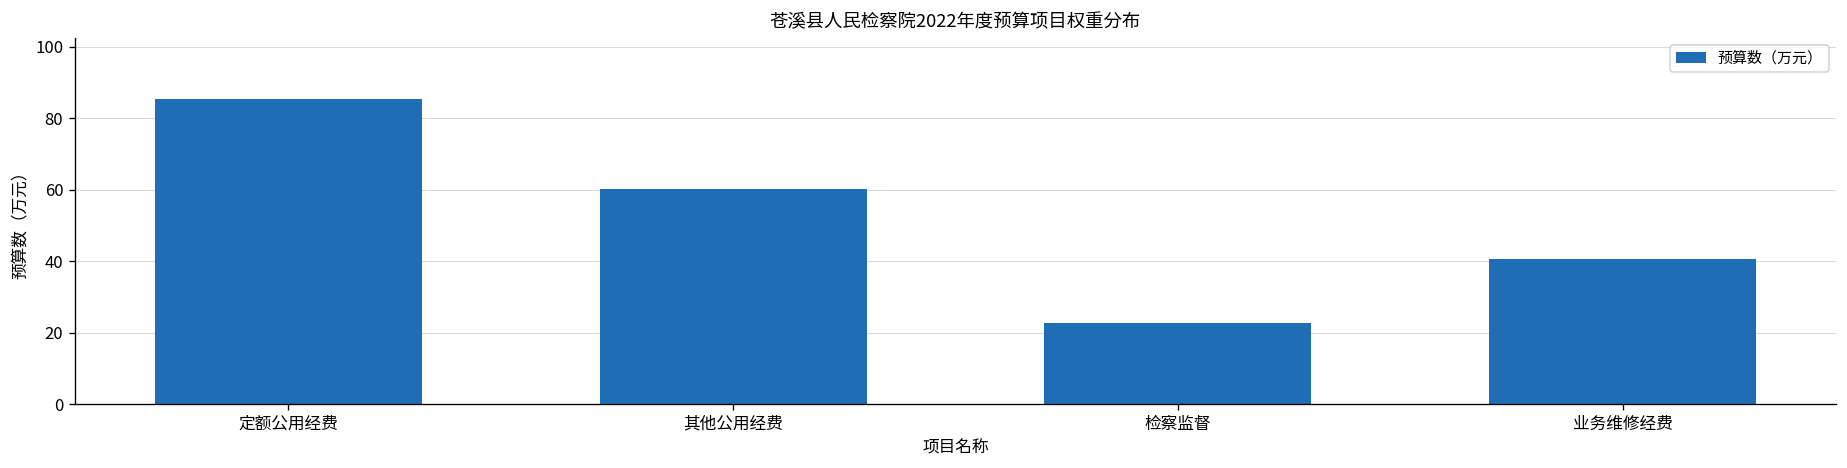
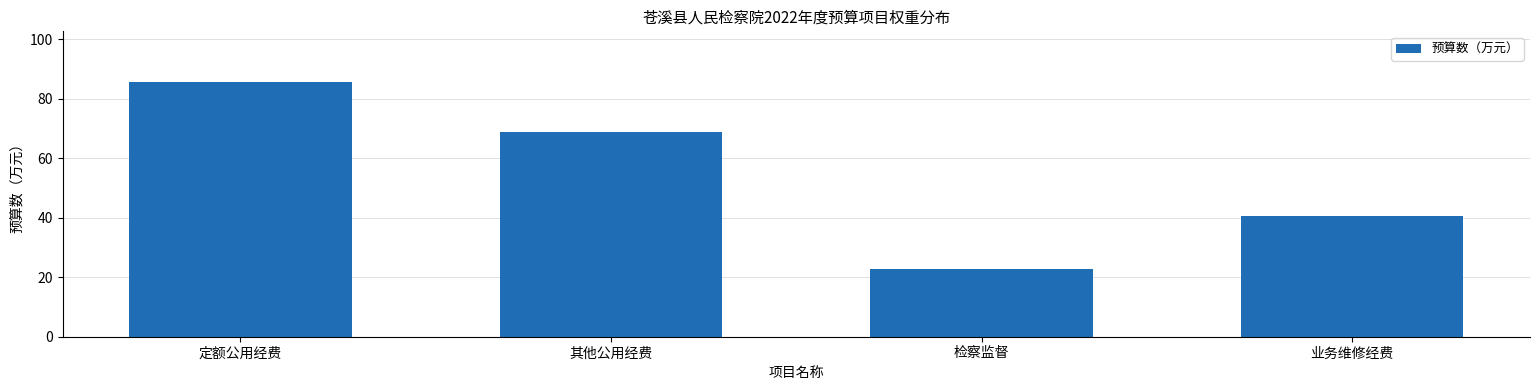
其他公用经费: 60 -> 69
